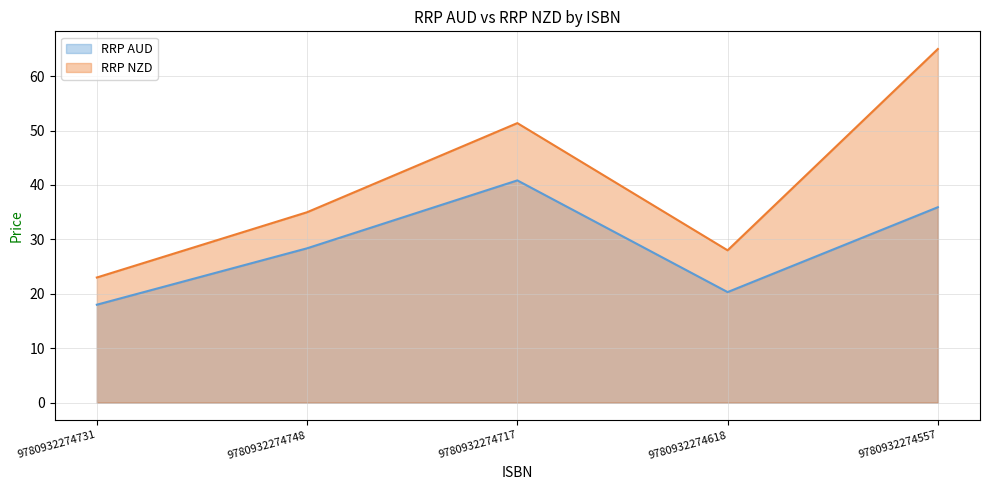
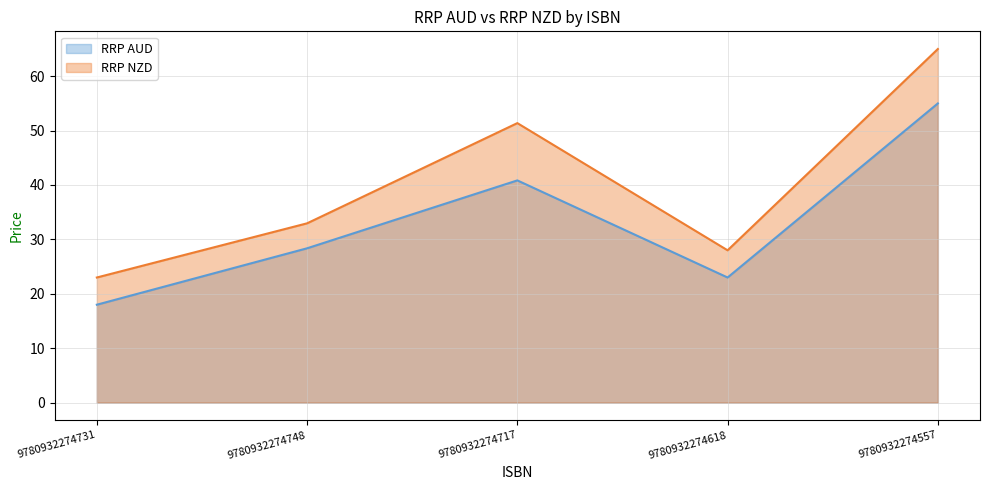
RRP NZD, 9780932274748: 35 -> 33
RRP AUD, 9780932274618: 20 -> 23
RRP AUD, 9780932274557: 36 -> 55
